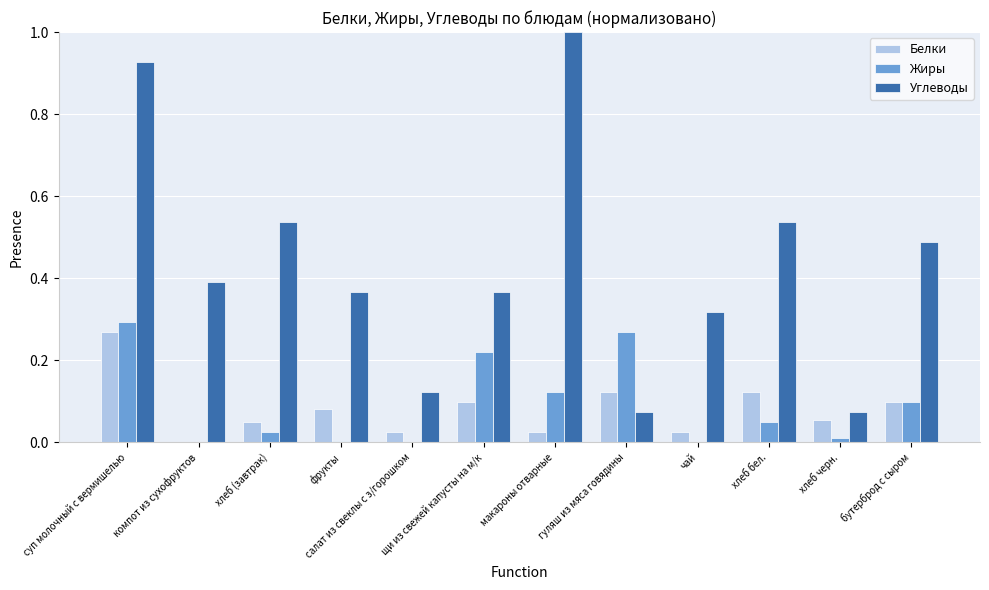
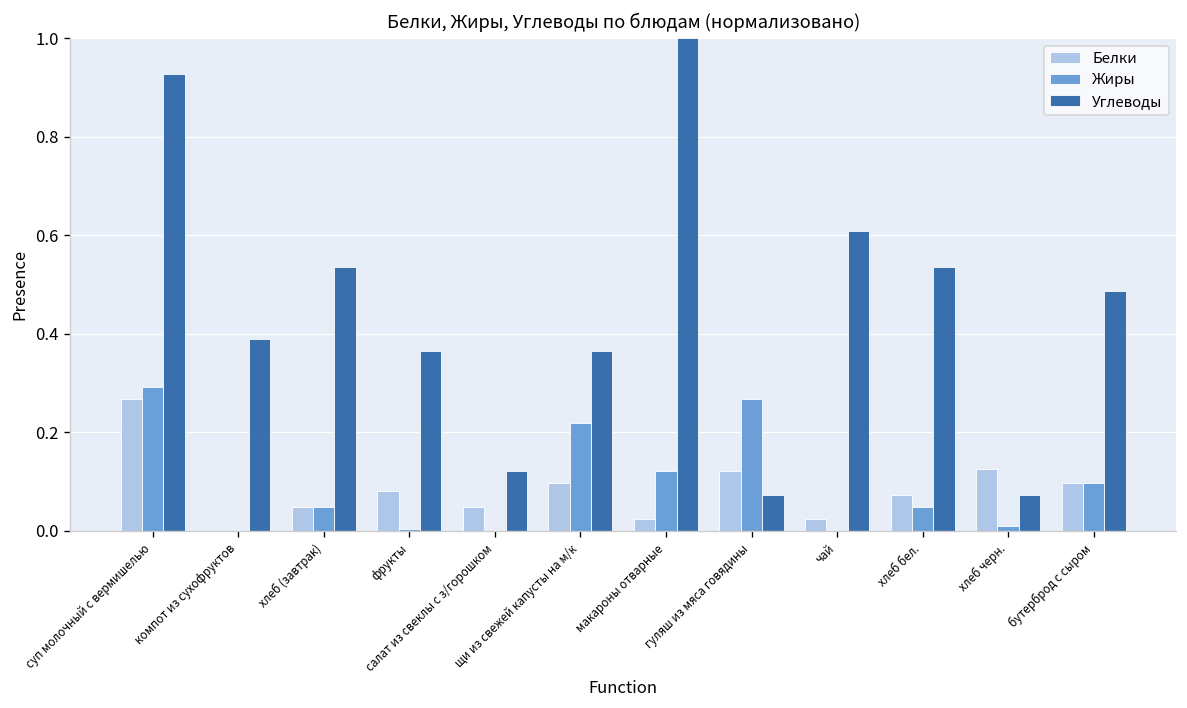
Жиры, хлеб (завтрак): 0.02 -> 0.05
Белки, салат из свеклы с з/горошком: 0.02 -> 0.05
Углеводы, чай: 0.32 -> 0.61
Белки, хлеб бел.: 0.12 -> 0.07
Белки, хлеб черн.: 0.05 -> 0.13
